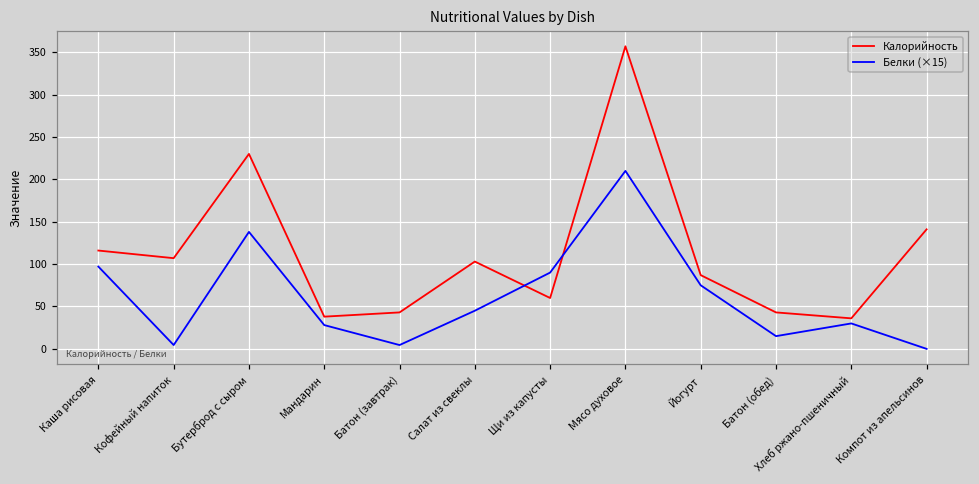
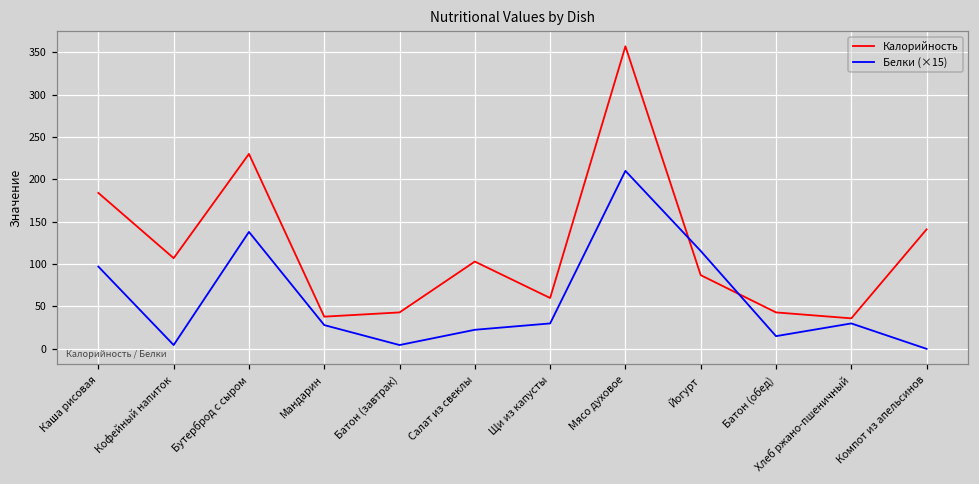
Калорийность, Каша рисовая: 120 -> 180
Белки (×15), Салат из свеклы: 50 -> 20
Белки (×15), Щи из капусты: 90 -> 30
Белки (×15), Йогурт: 80 -> 120
